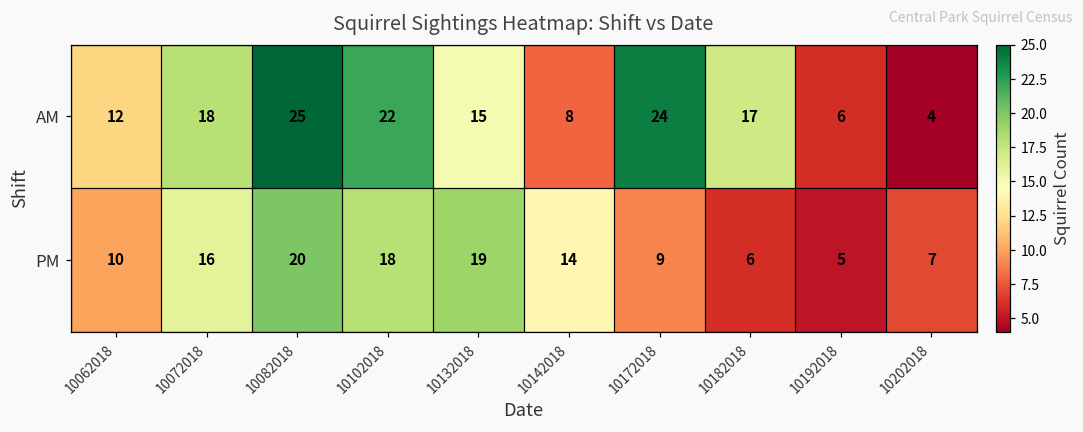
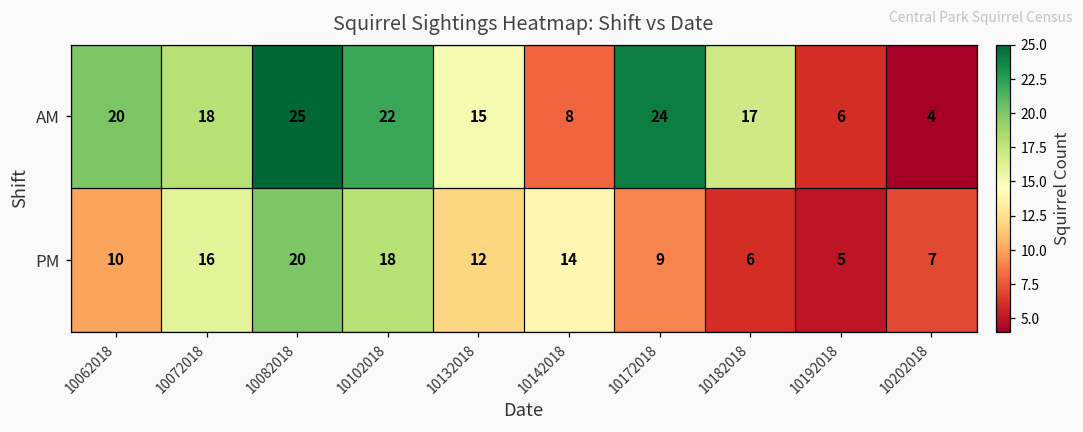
AM, 10062018: 12 -> 20
PM, 10132018: 19 -> 12
